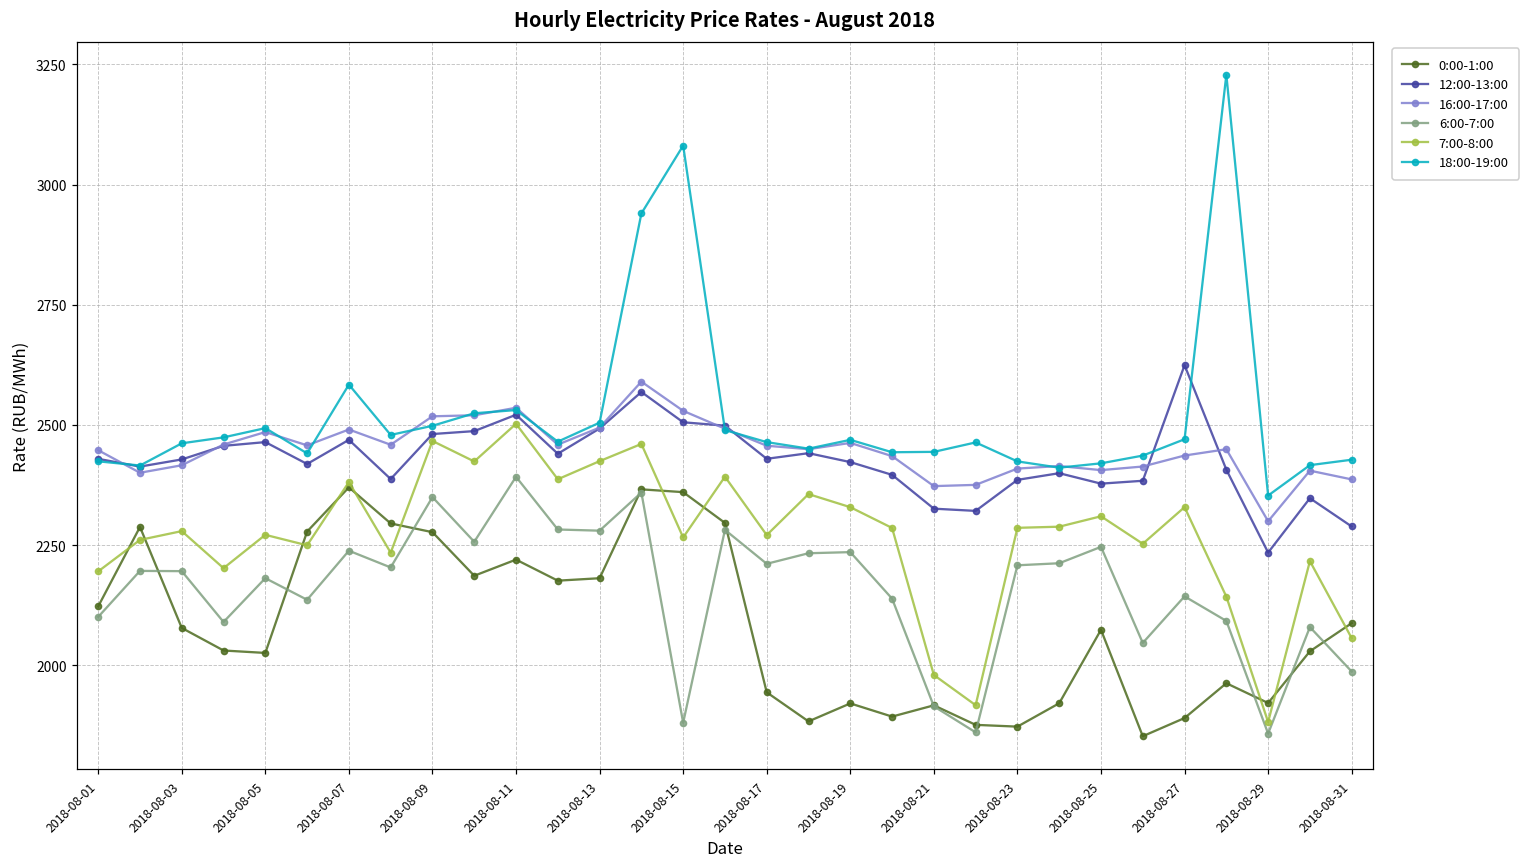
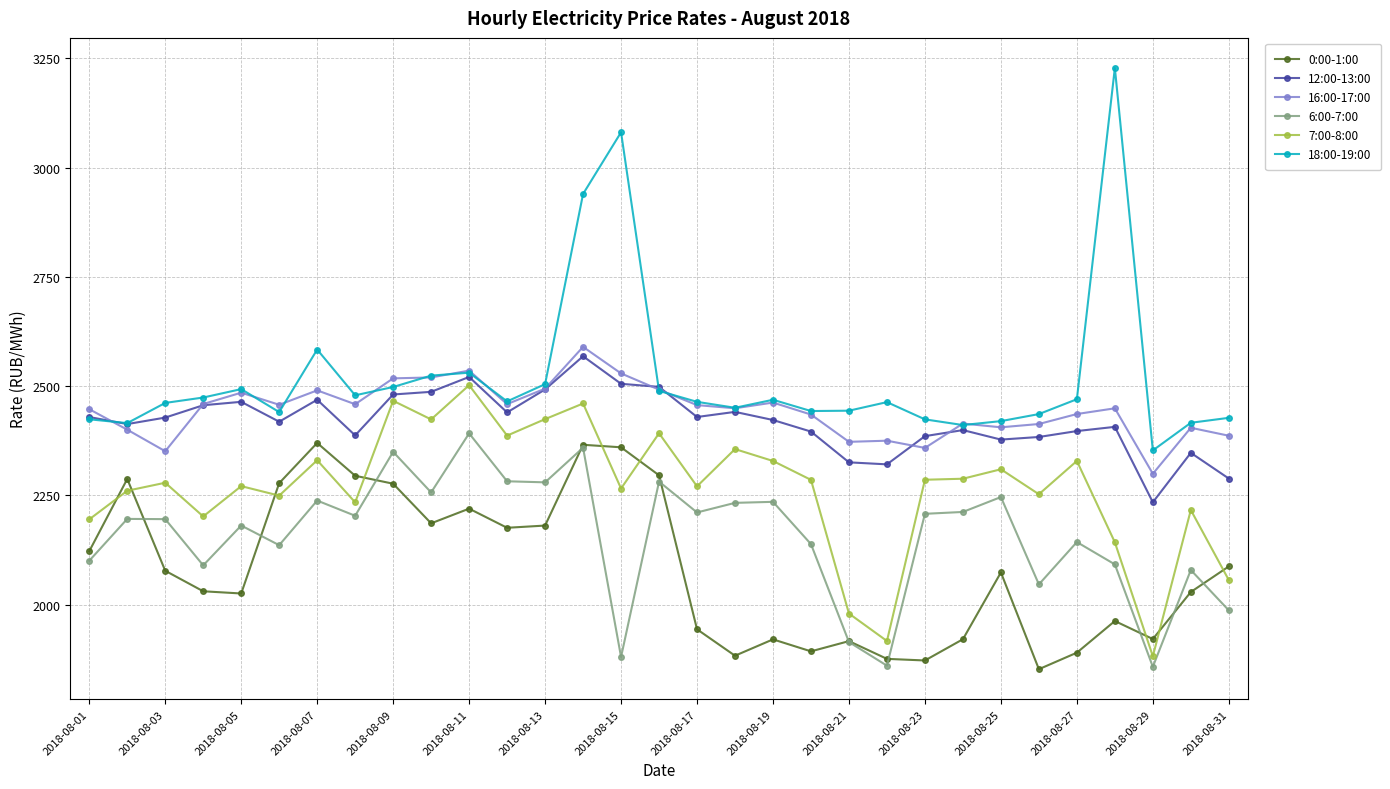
16:00-17:00, 2018-08-03: 2420 -> 2350
7:00-8:00, 2018-08-07: 2380 -> 2330
16:00-17:00, 2018-08-23: 2410 -> 2360
12:00-13:00, 2018-08-27: 2620 -> 2400
